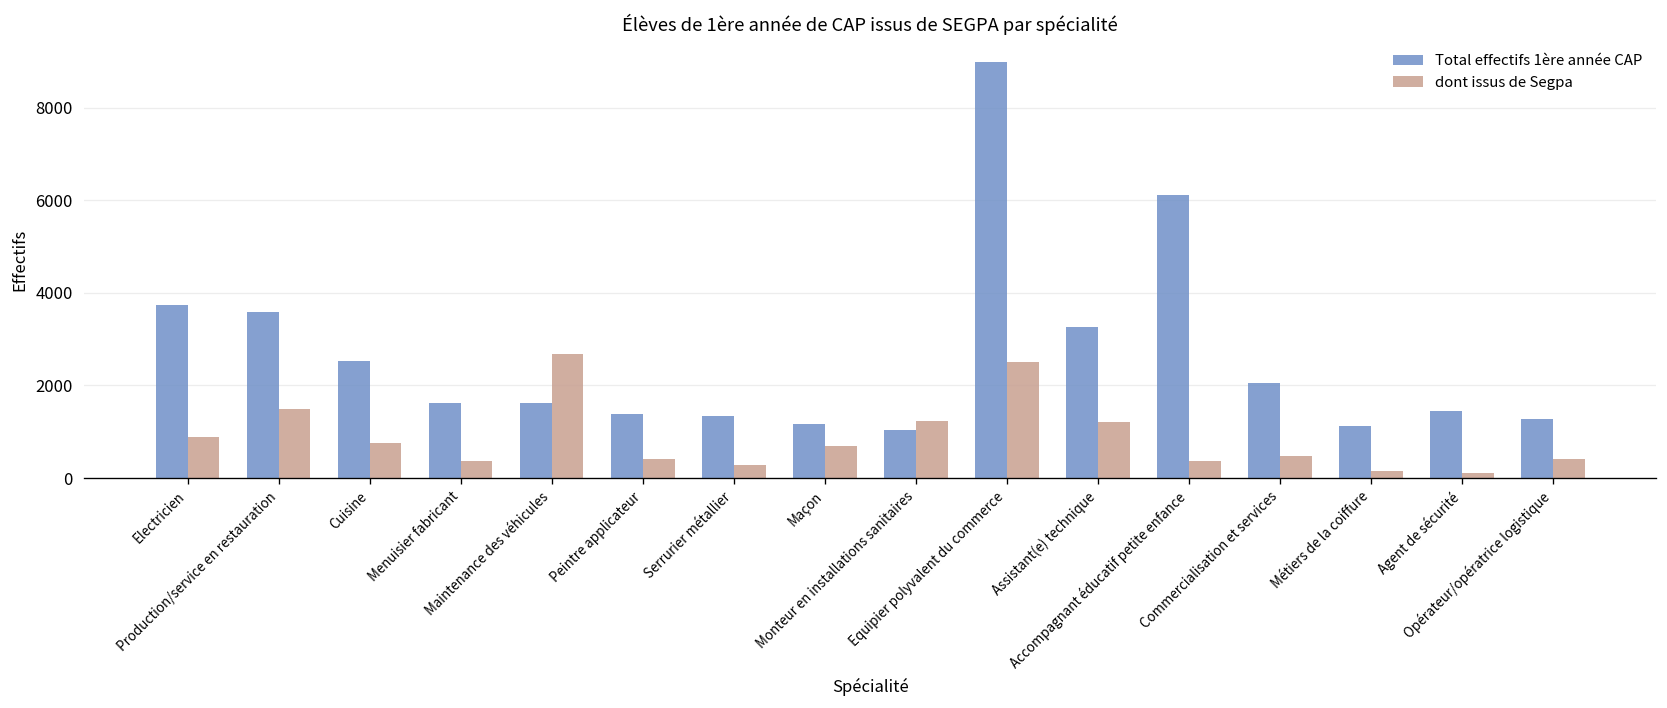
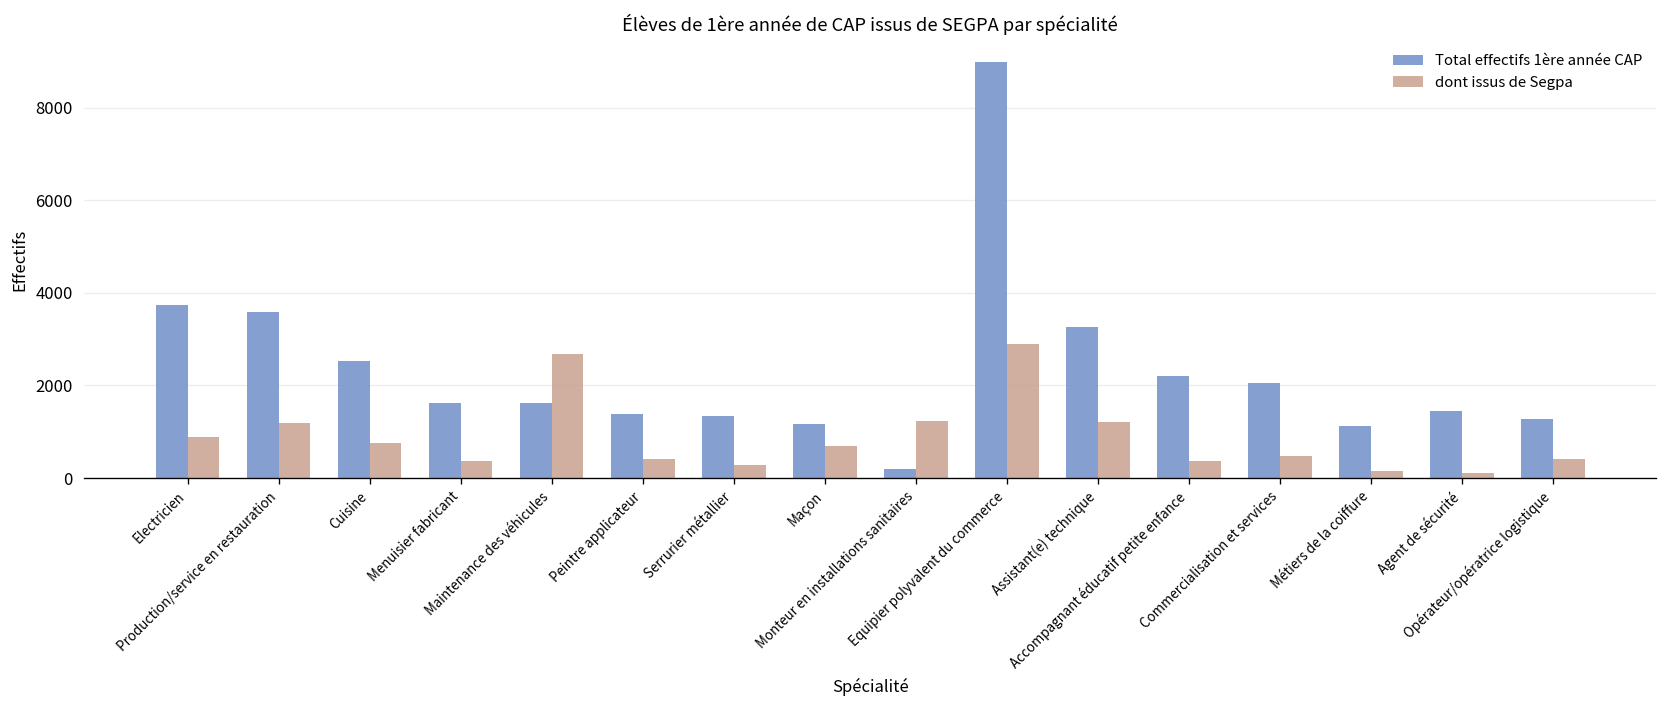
dont issus de Segpa, Production/service en restauration: 1500 -> 1200
Total effectifs 1ère année CAP, Monteur en installations sanitaires: 1000 -> 200
dont issus de Segpa, Equipier polyvalent du commerce: 2500 -> 2900
Total effectifs 1ère année CAP, Accompagnant éducatif petite enfance: 6100 -> 2200
